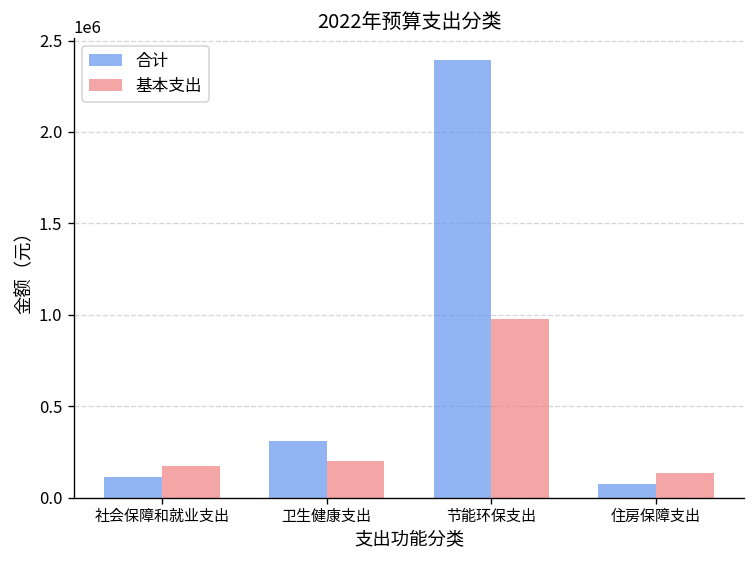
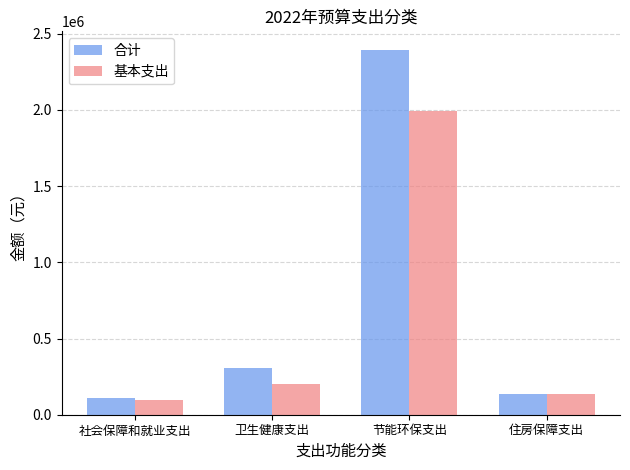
基本支出, 社会保障和就业支出: 170000 -> 100000
基本支出, 节能环保支出: 980000 -> 2000000
合计, 住房保障支出: 70000 -> 130000
